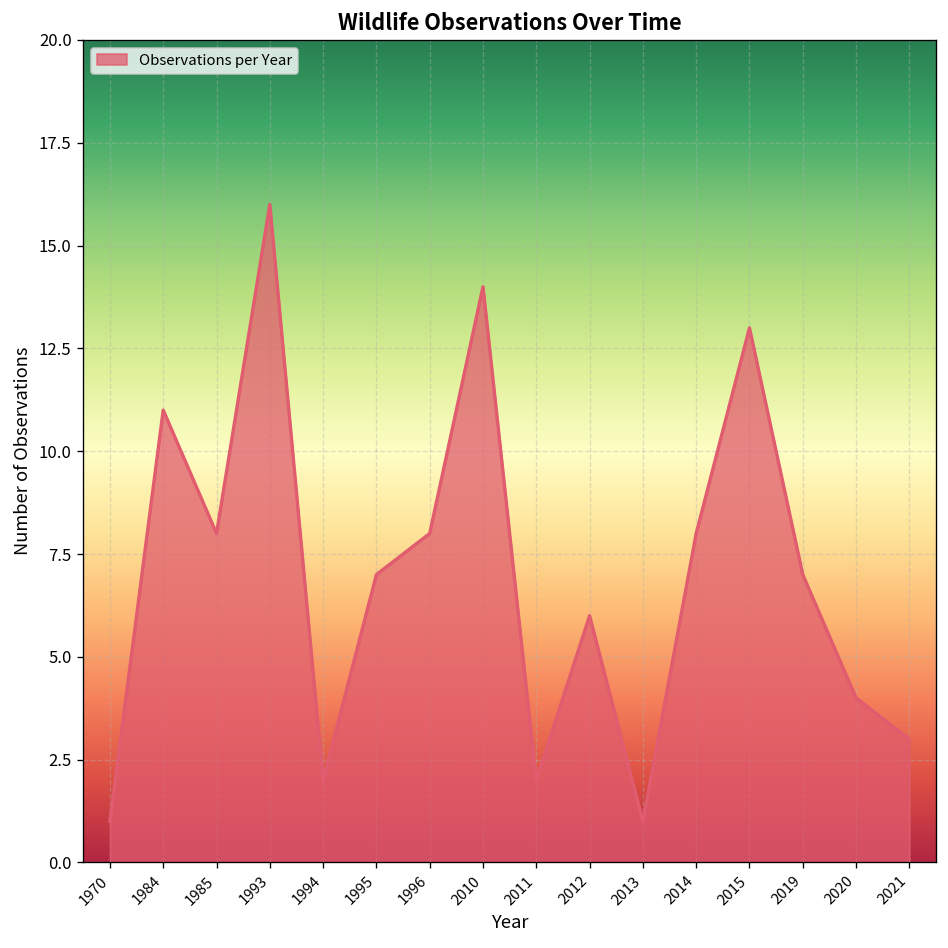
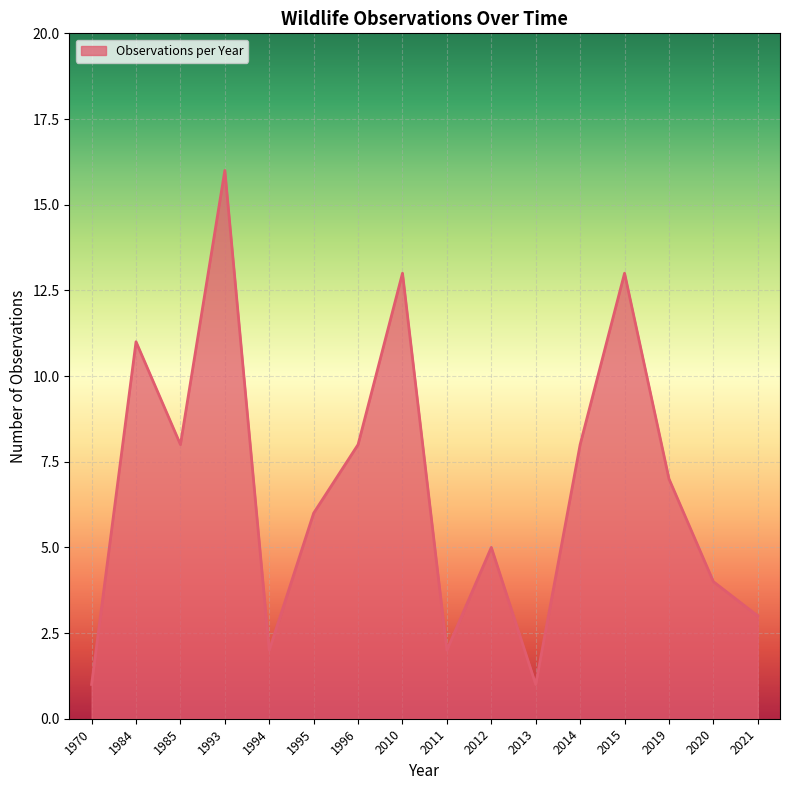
1995: 7 -> 6
2010: 14 -> 13
2012: 6 -> 5
